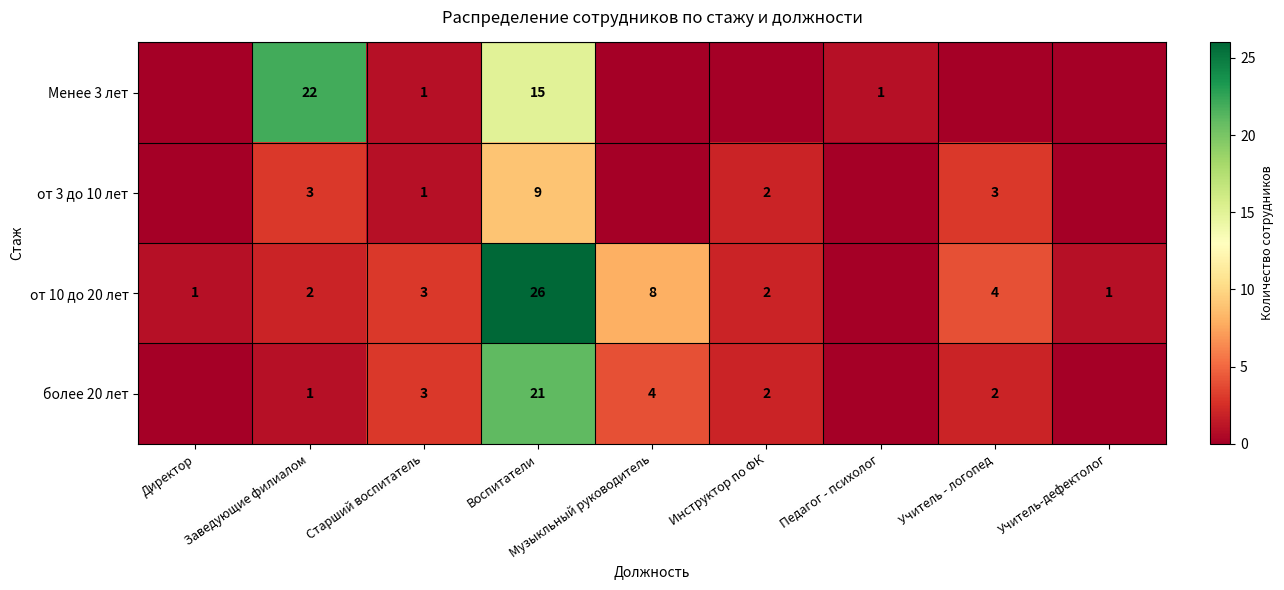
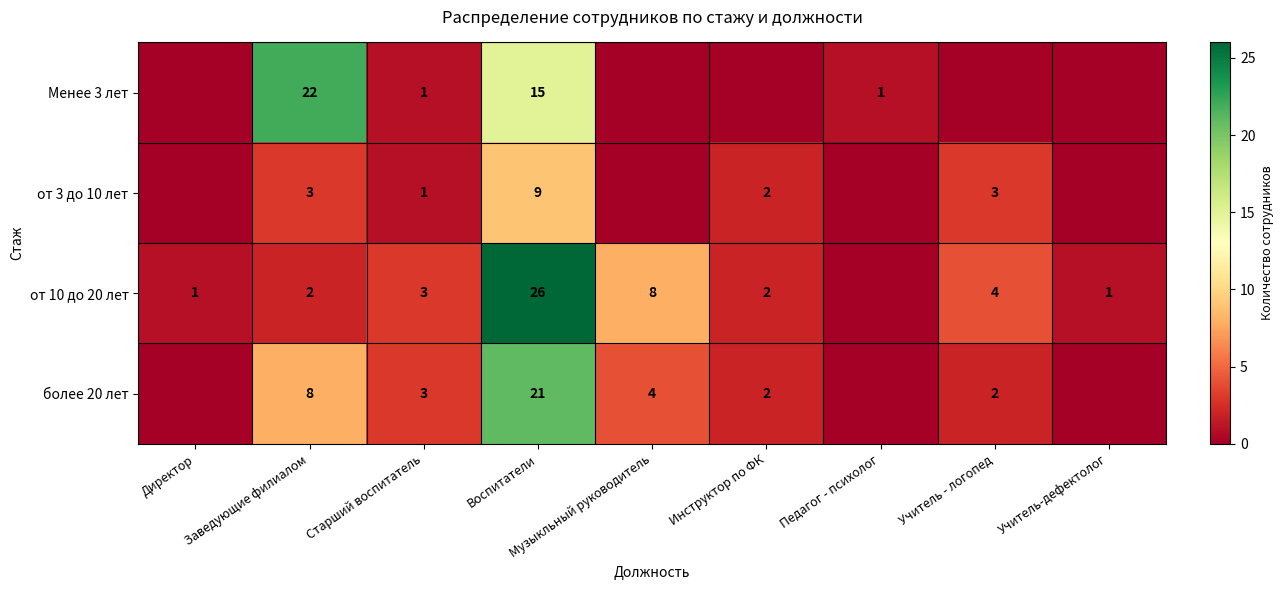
более 20 лет, Заведующие филиалом: 1 -> 8
